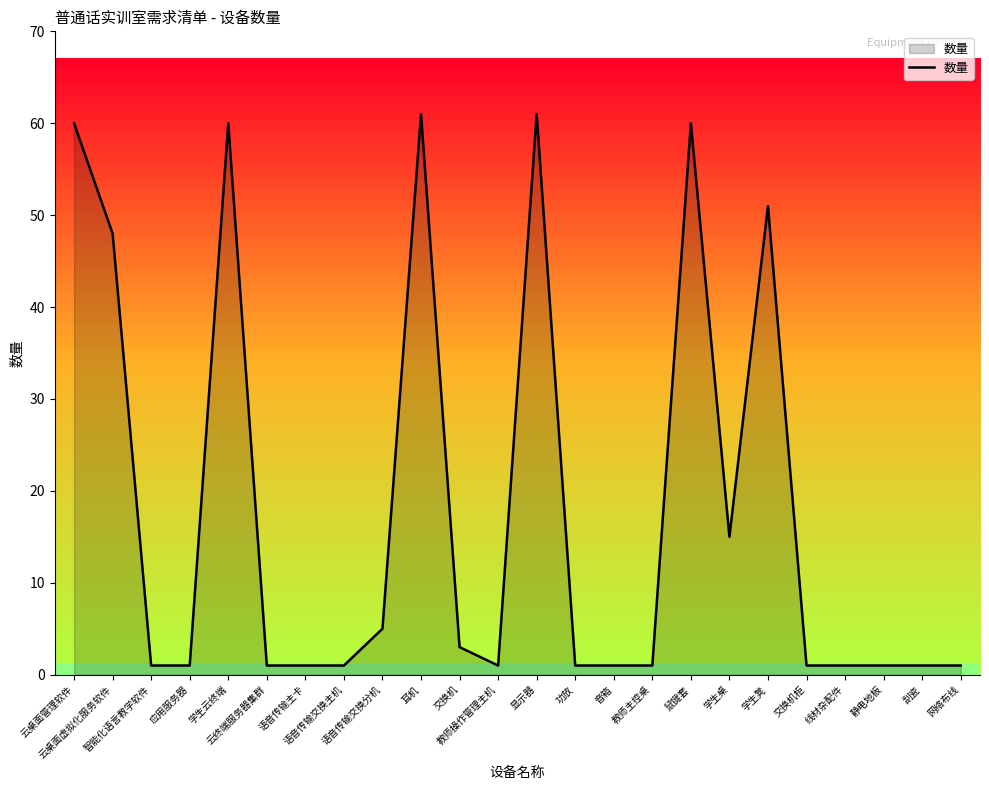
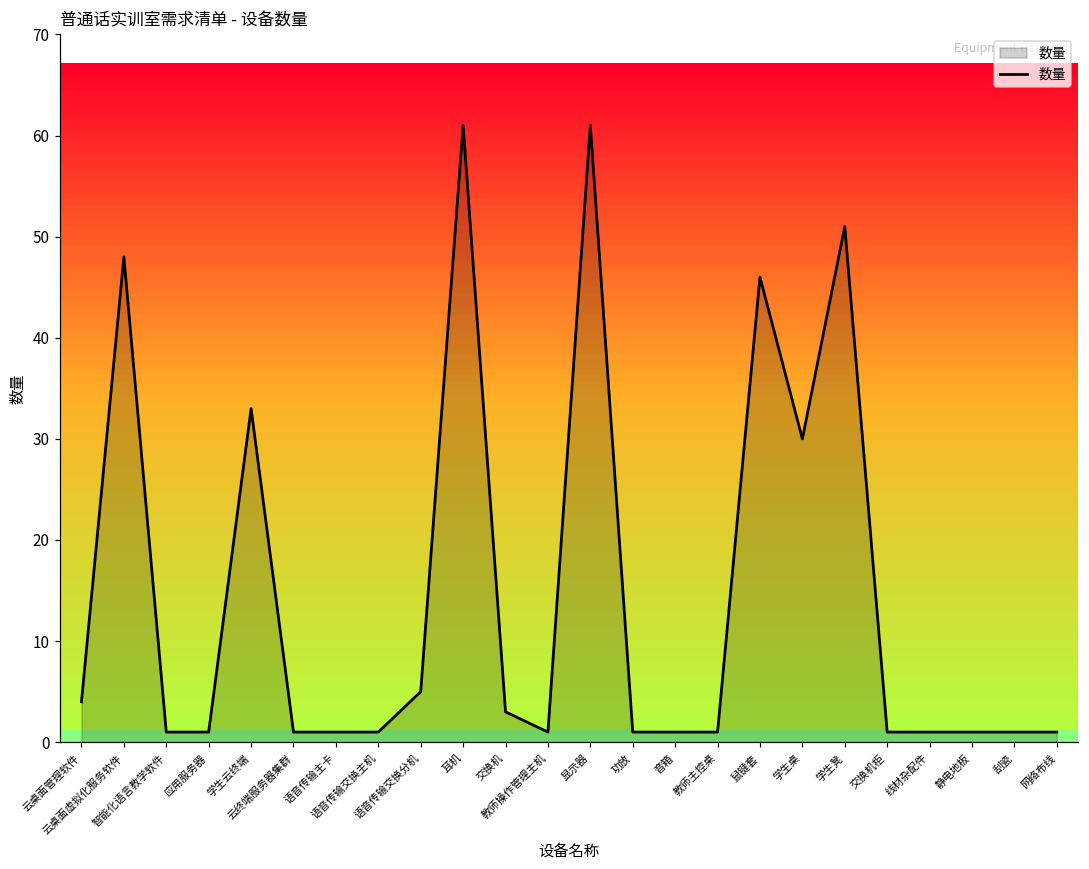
云桌面管理软件: 60 -> 4
学生云终端: 60 -> 33
鼠键套: 60 -> 46
学生桌: 15 -> 30
